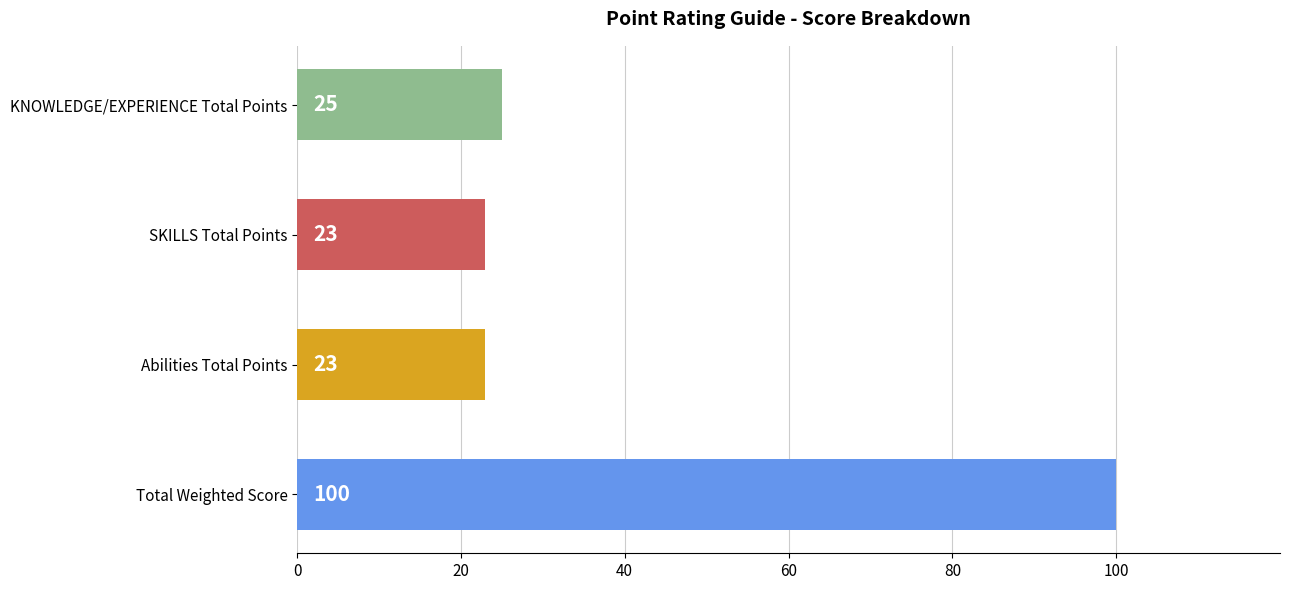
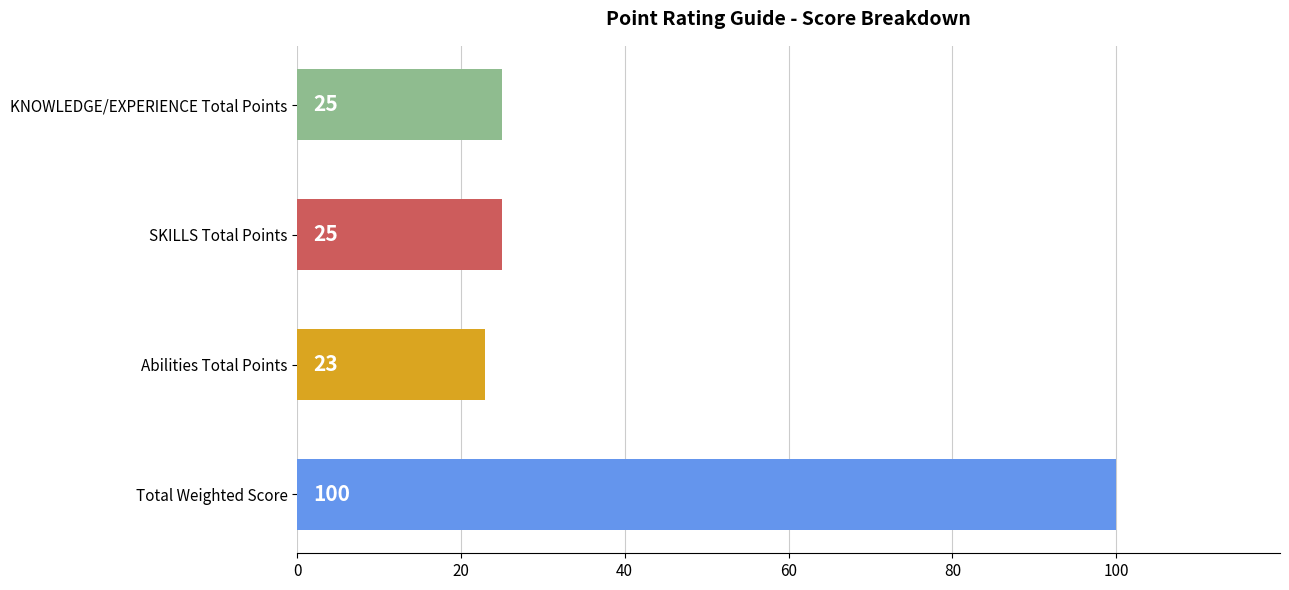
SKILLS Total Points: 23 -> 25
